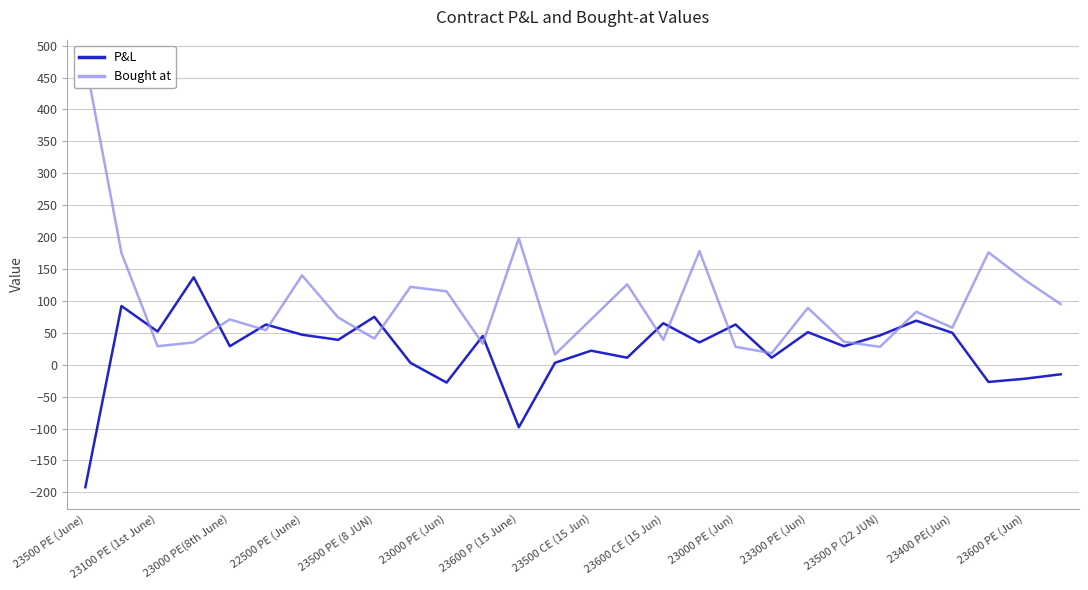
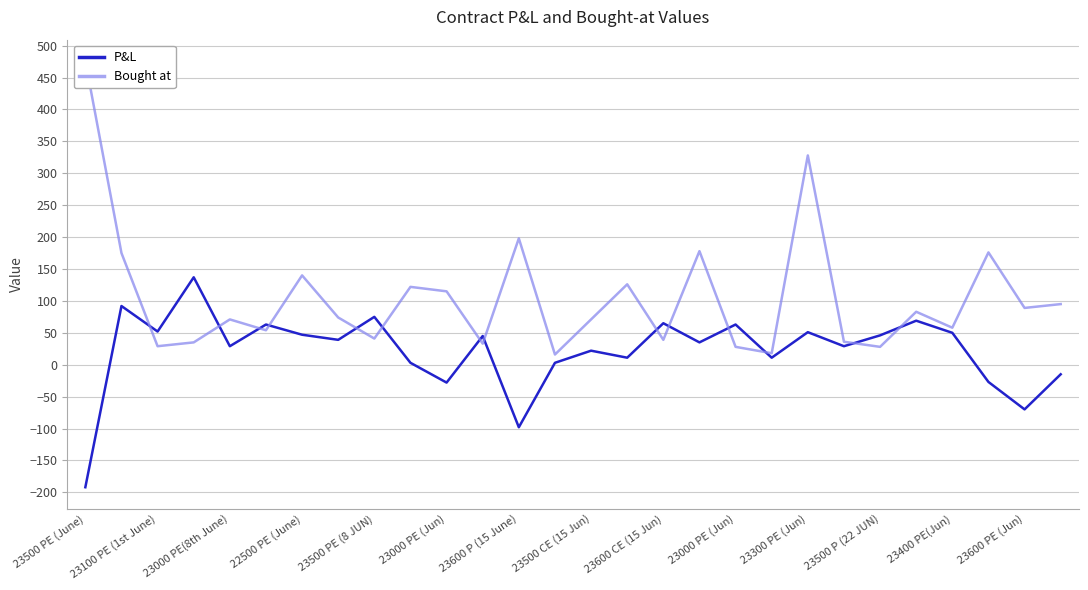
Bought at, 23300 PE (Jun): 90 -> 330
P&L, 23600 PE (Jun): -20 -> -70
Bought at, 23600 PE (Jun): 130 -> 90
